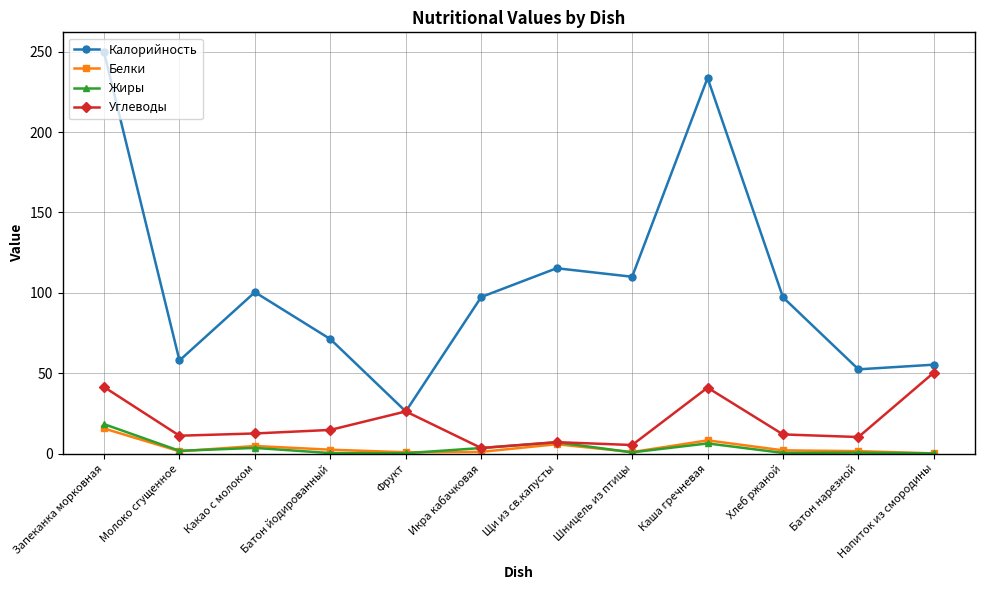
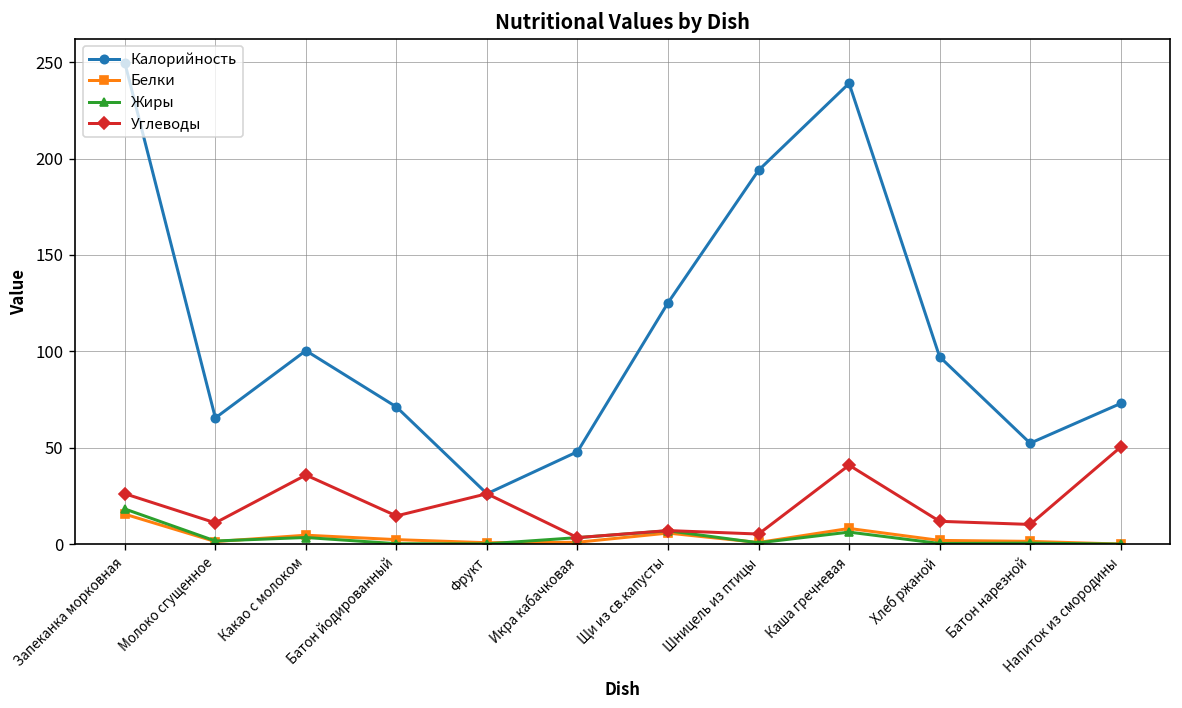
Углеводы, Запеканка морковная: 41 -> 26
Калорийность, Молоко сгущенное: 58 -> 66
Углеводы, Какао с молоком: 13 -> 36
Калорийность, Икра кабачковая: 97 -> 48
Калорийность, Щи из св.капусты: 115 -> 125
Калорийность, Шницель из птицы: 110 -> 194
Калорийность, Каша гречневая: 234 -> 239
Калорийность, Напиток из смородины: 55 -> 73
